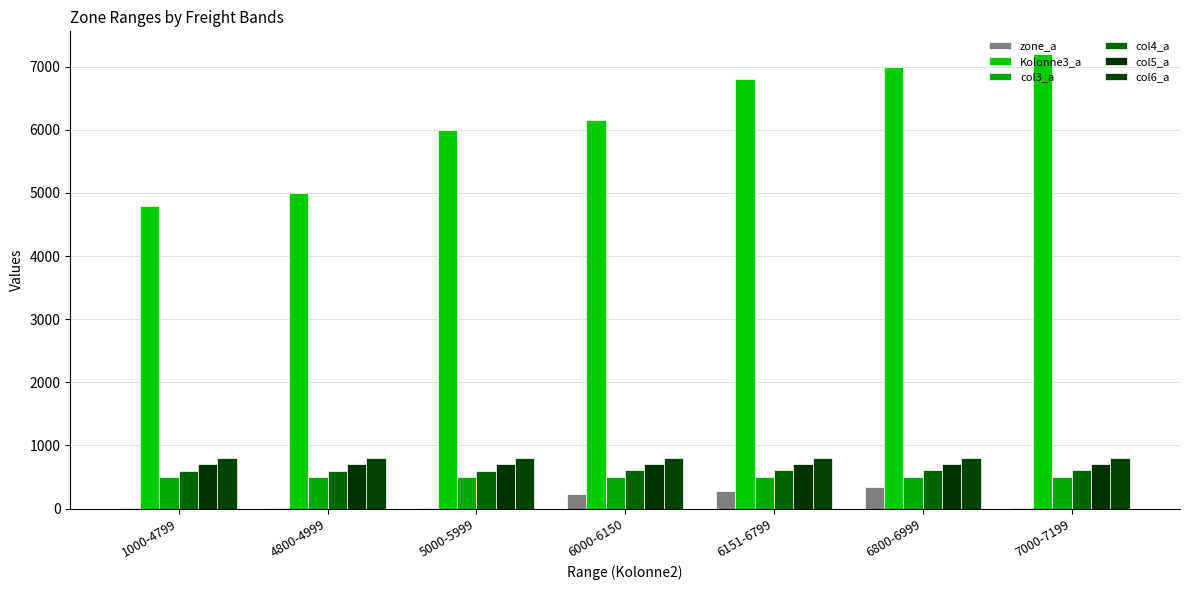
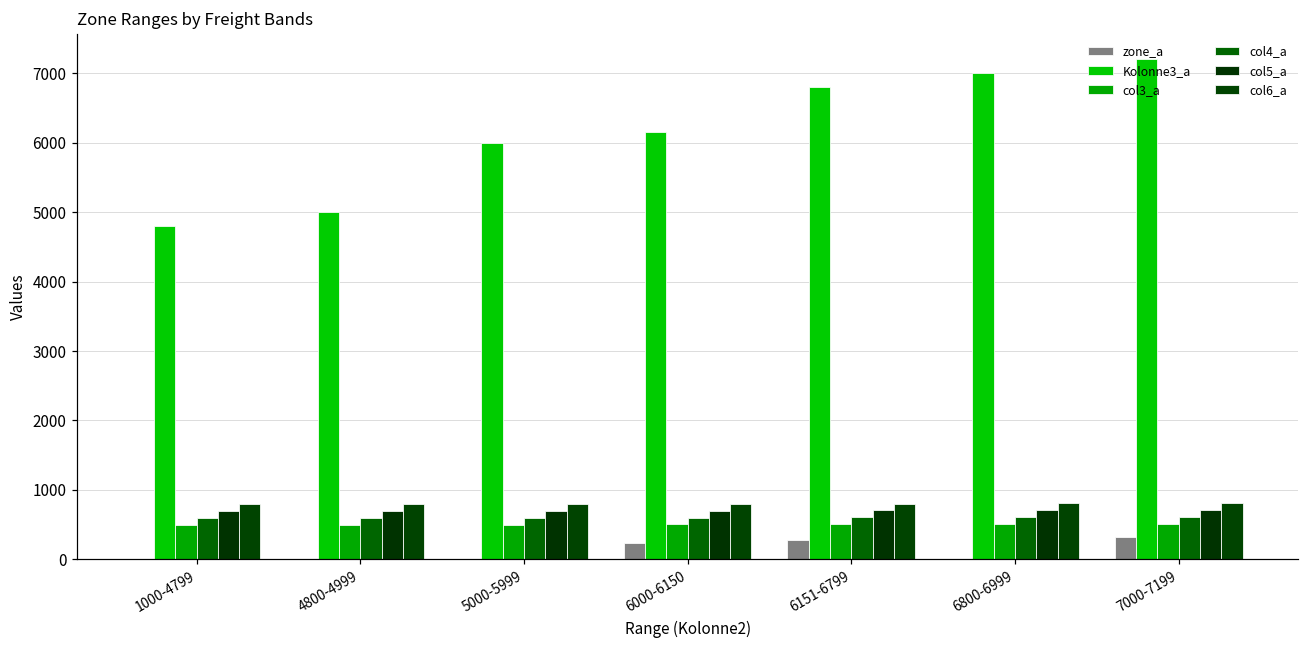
zone_a, 6800-6999: 300 -> 0
zone_a, 7000-7199: 0 -> 300
